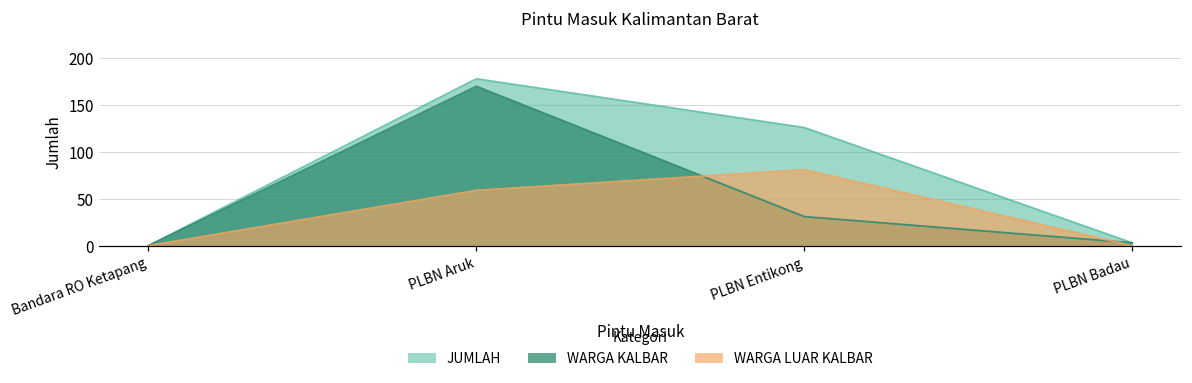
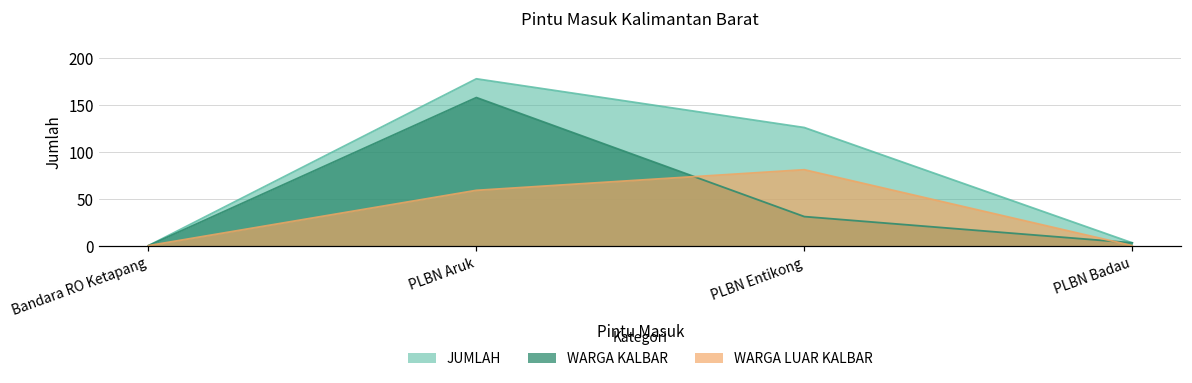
WARGA KALBAR, PLBN Aruk: 170 -> 160
